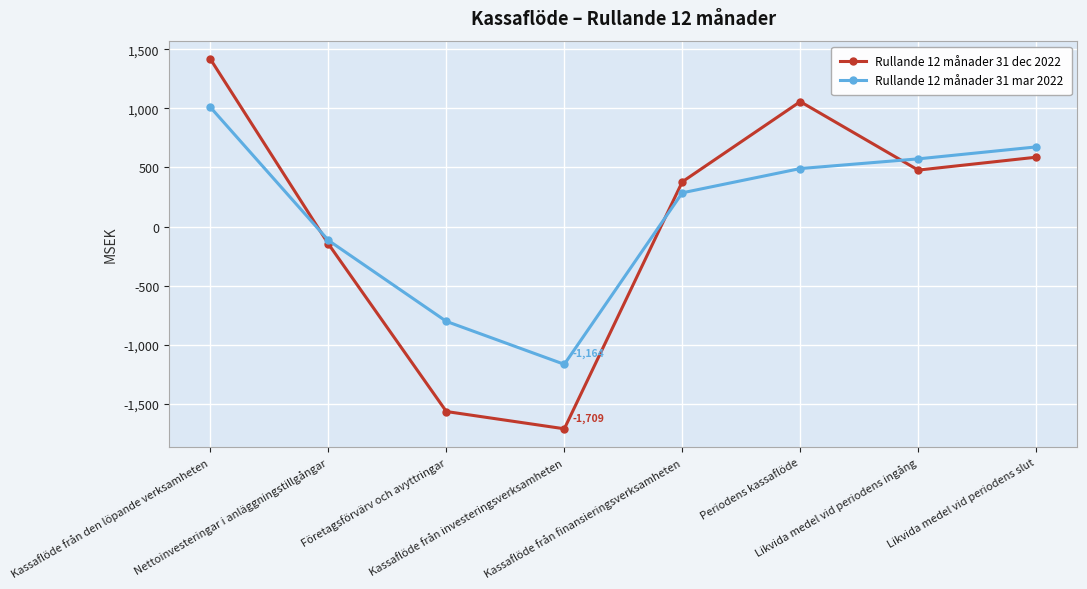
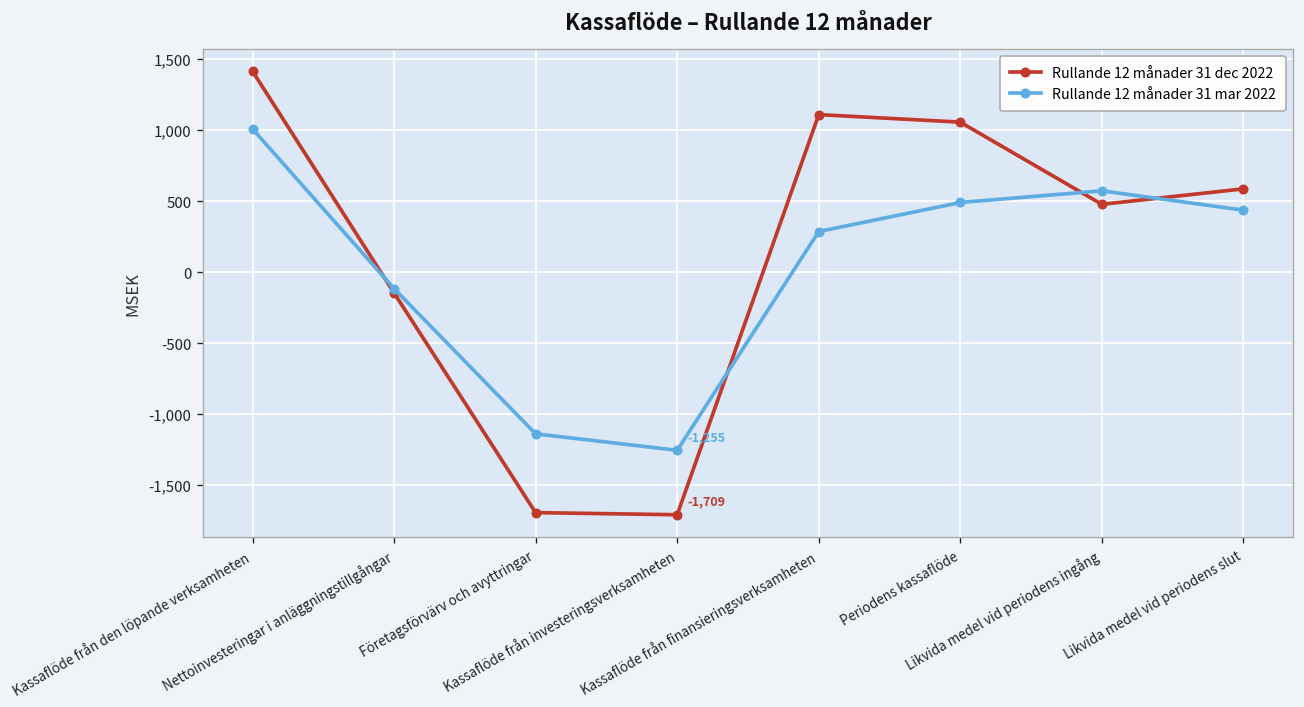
Rullande 12 månader 31 dec 2022, Företagsförvärv och avyttringar: -1,560 -> -1,690
Rullande 12 månader 31 mar 2022, Företagsförvärv och avyttringar: -800 -> -1,140
Rullande 12 månader 31 mar 2022, Kassaflöde från investeringsverksamheten: -1,164 -> -1,255
Rullande 12 månader 31 dec 2022, Kassaflöde från finansieringsverksamheten: 380 -> 1,110
Rullande 12 månader 31 mar 2022, Likvida medel vid periodens slut: 670 -> 440
